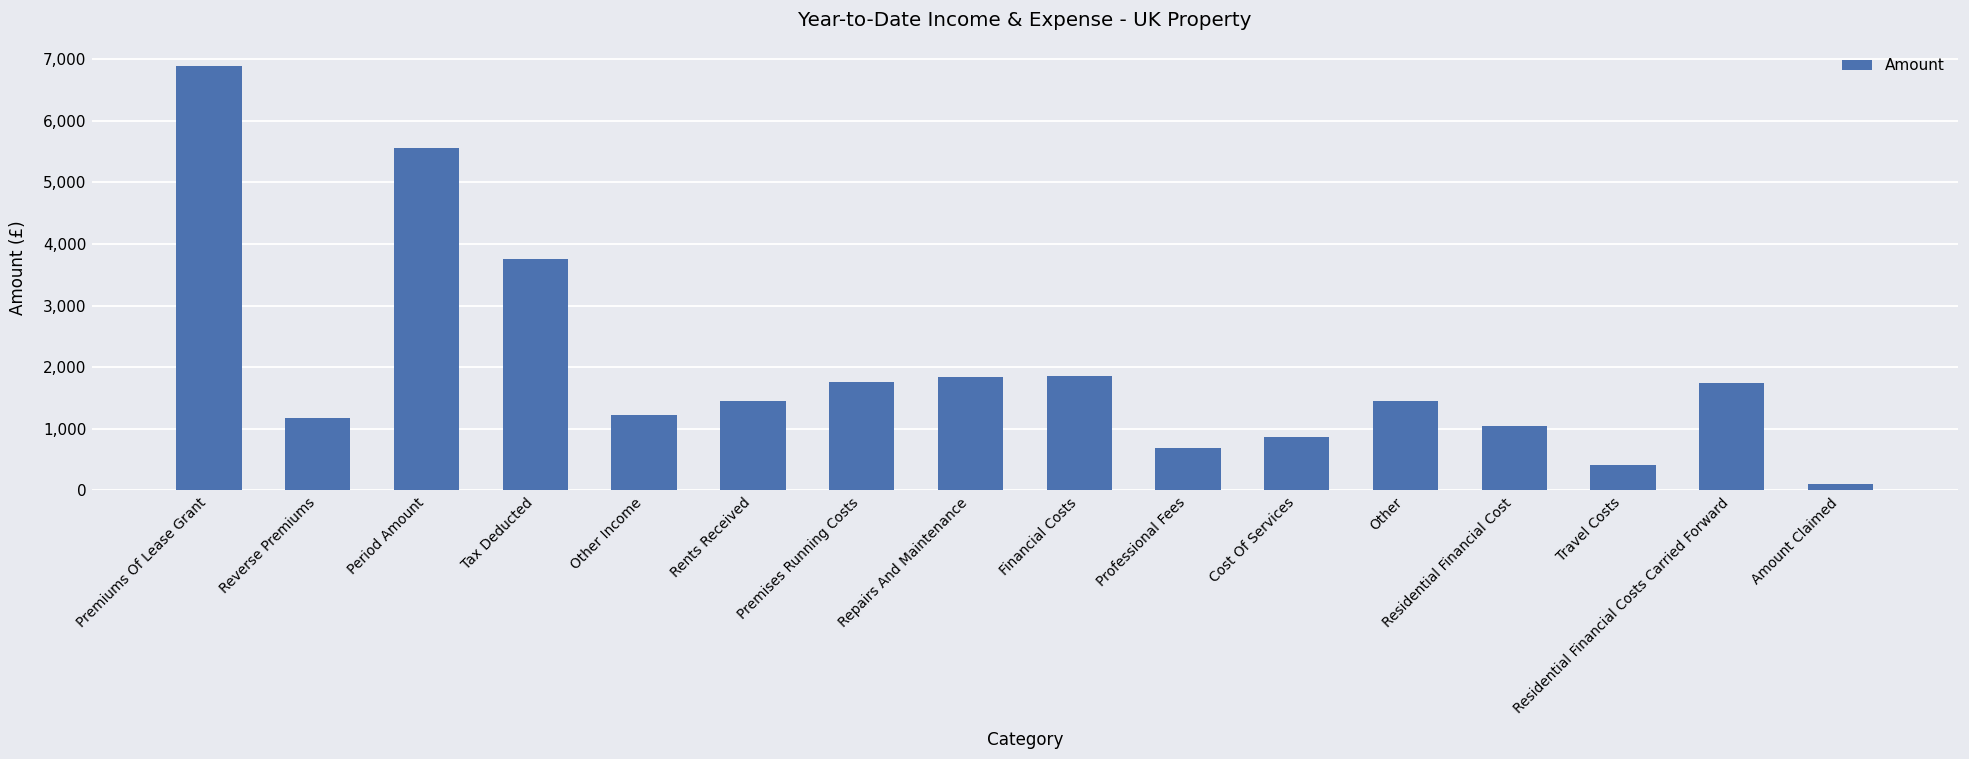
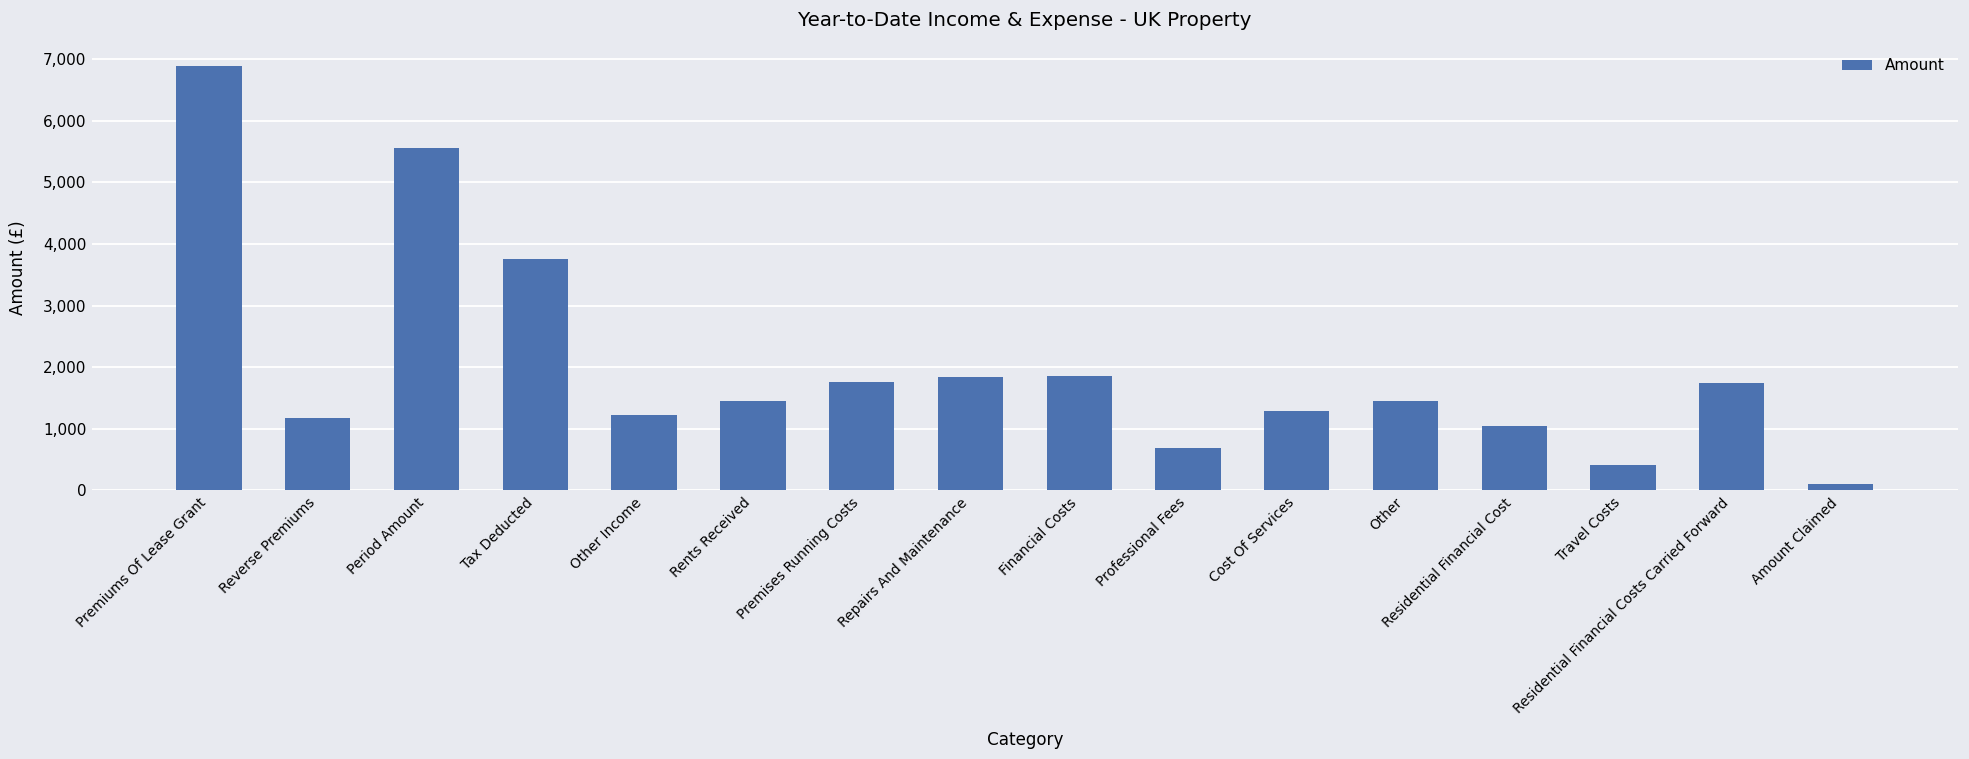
Cost Of Services: 900 -> 1,300
